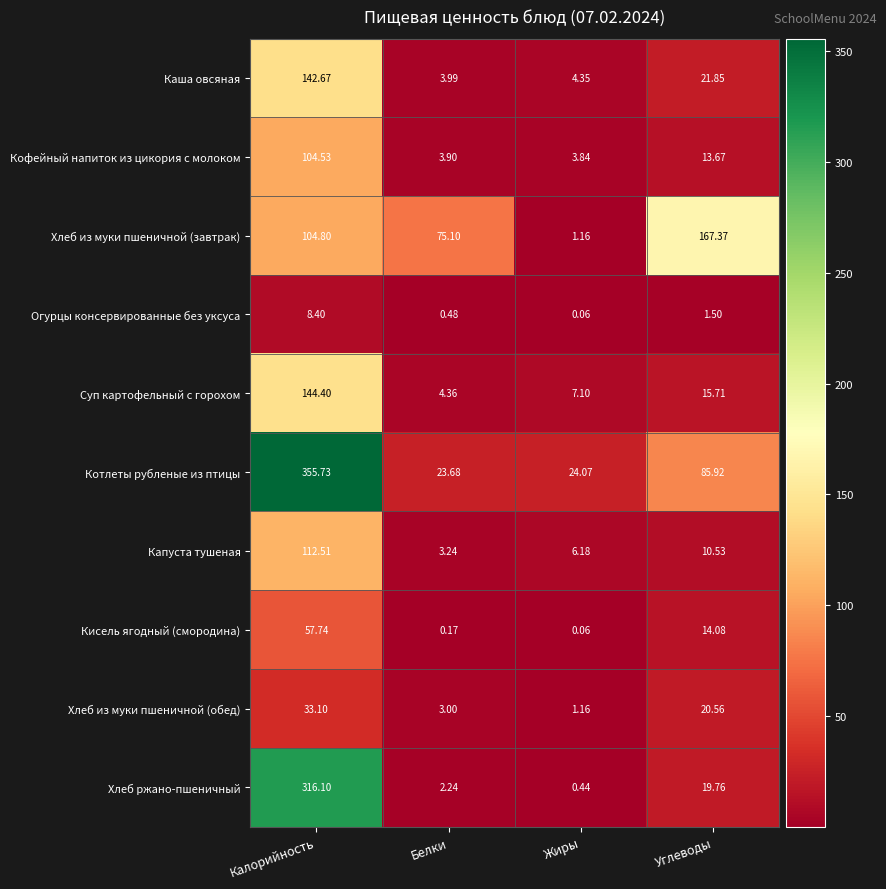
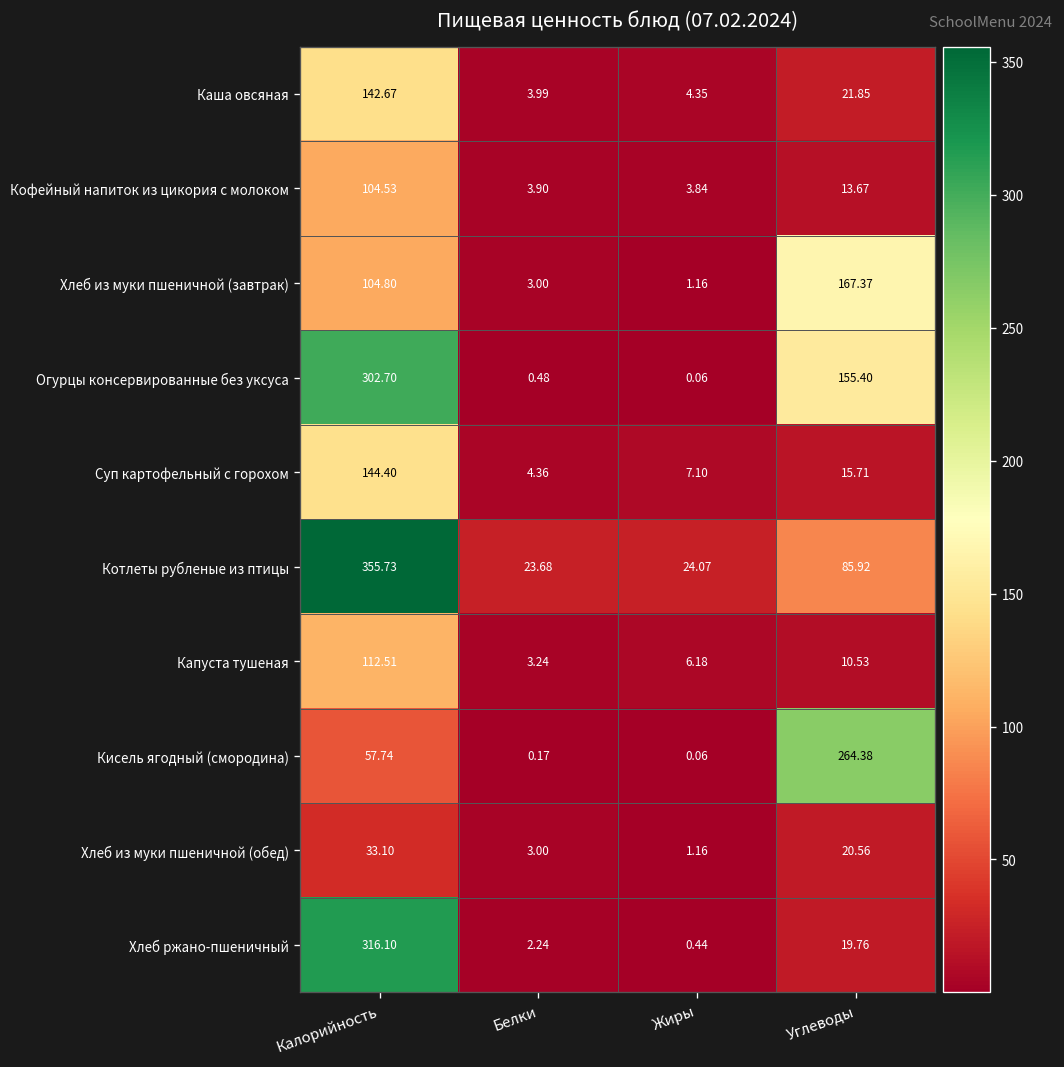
Хлеб из муки пшеничной (завтрак), Белки: 75.10 -> 3.00
Огурцы консервированные без уксуса, Калорийность: 8.40 -> 302.70
Огурцы консервированные без уксуса, Углеводы: 1.50 -> 155.40
Кисель ягодный (смородина), Углеводы: 14.08 -> 264.38
